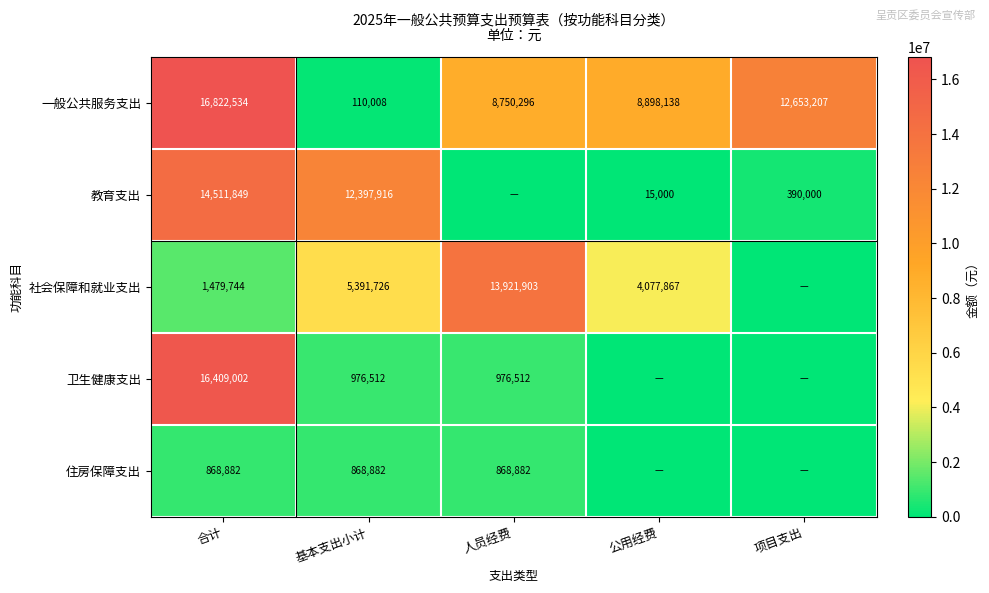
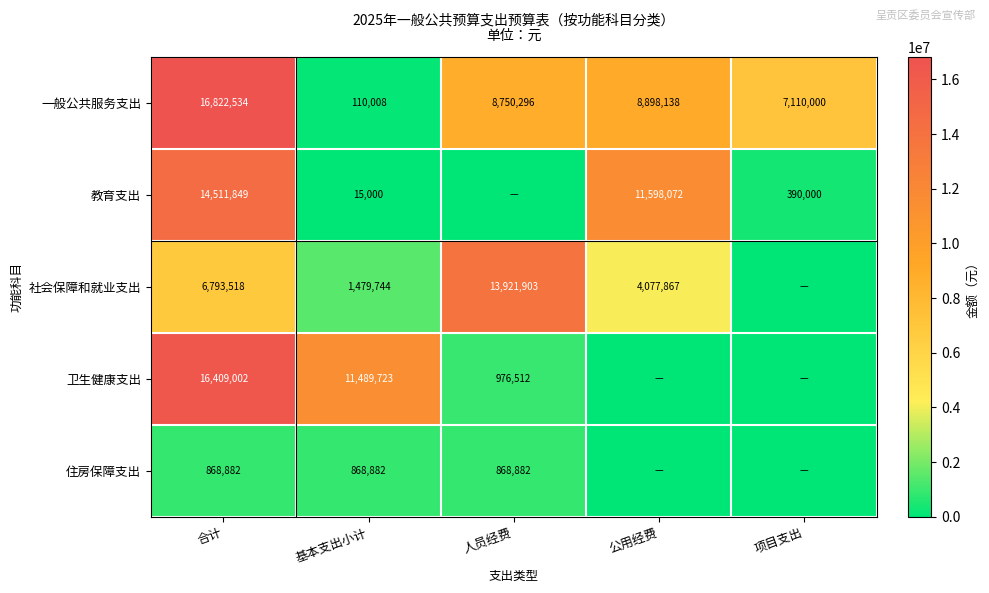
一般公共服务支出, 项目支出: 12,653,207 -> 7,110,000
教育支出, 基本支出小计: 12,397,916 -> 15,000
教育支出, 公用经费: 15,000 -> 11,598,072
社会保障和就业支出, 合计: 1,479,744 -> 6,793,518
社会保障和就业支出, 基本支出小计: 5,391,726 -> 1,479,744
卫生健康支出, 基本支出小计: 976,512 -> 11,489,723
